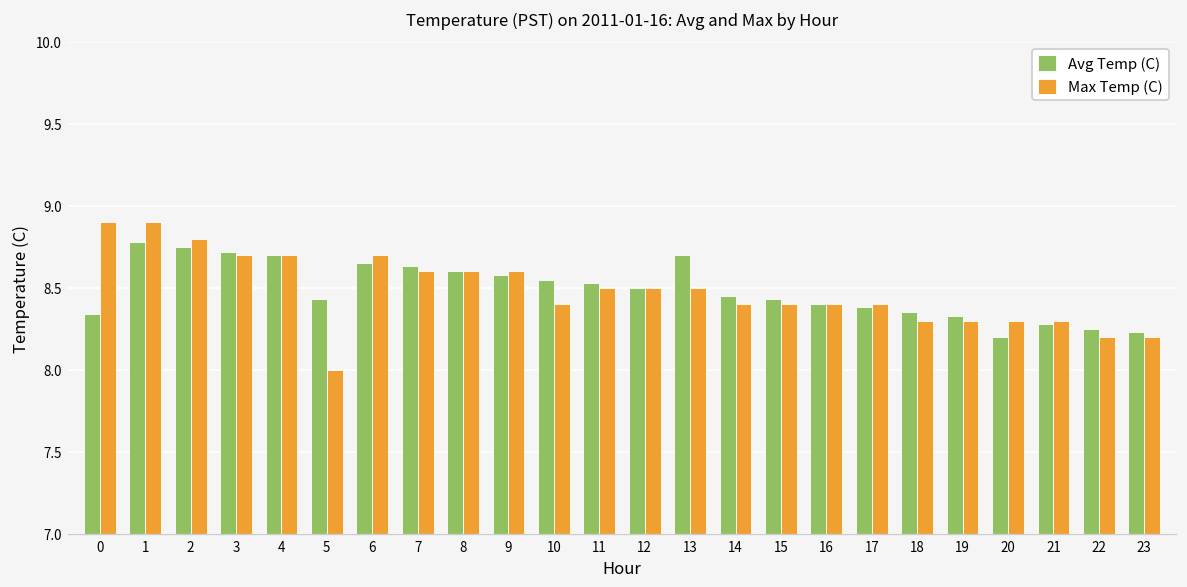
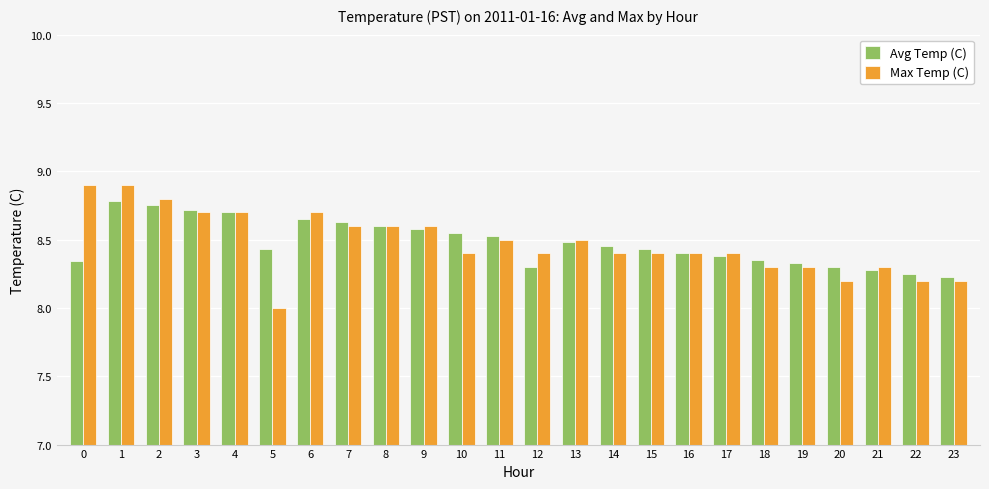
Avg Temp (C), 12: 8.5 -> 8.3
Max Temp (C), 12: 8.5 -> 8.4
Avg Temp (C), 13: 8.70 -> 8.48
Avg Temp (C), 20: 8.2 -> 8.3
Max Temp (C), 20: 8.3 -> 8.2
